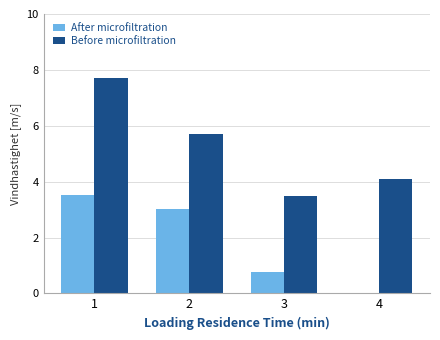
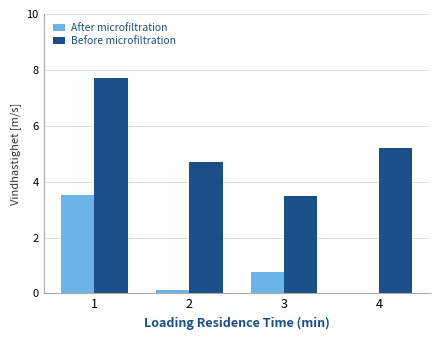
After microfiltration, 2: 3.0 -> 0.1
Before microfiltration, 2: 5.7 -> 4.7
Before microfiltration, 4: 4.1 -> 5.2
